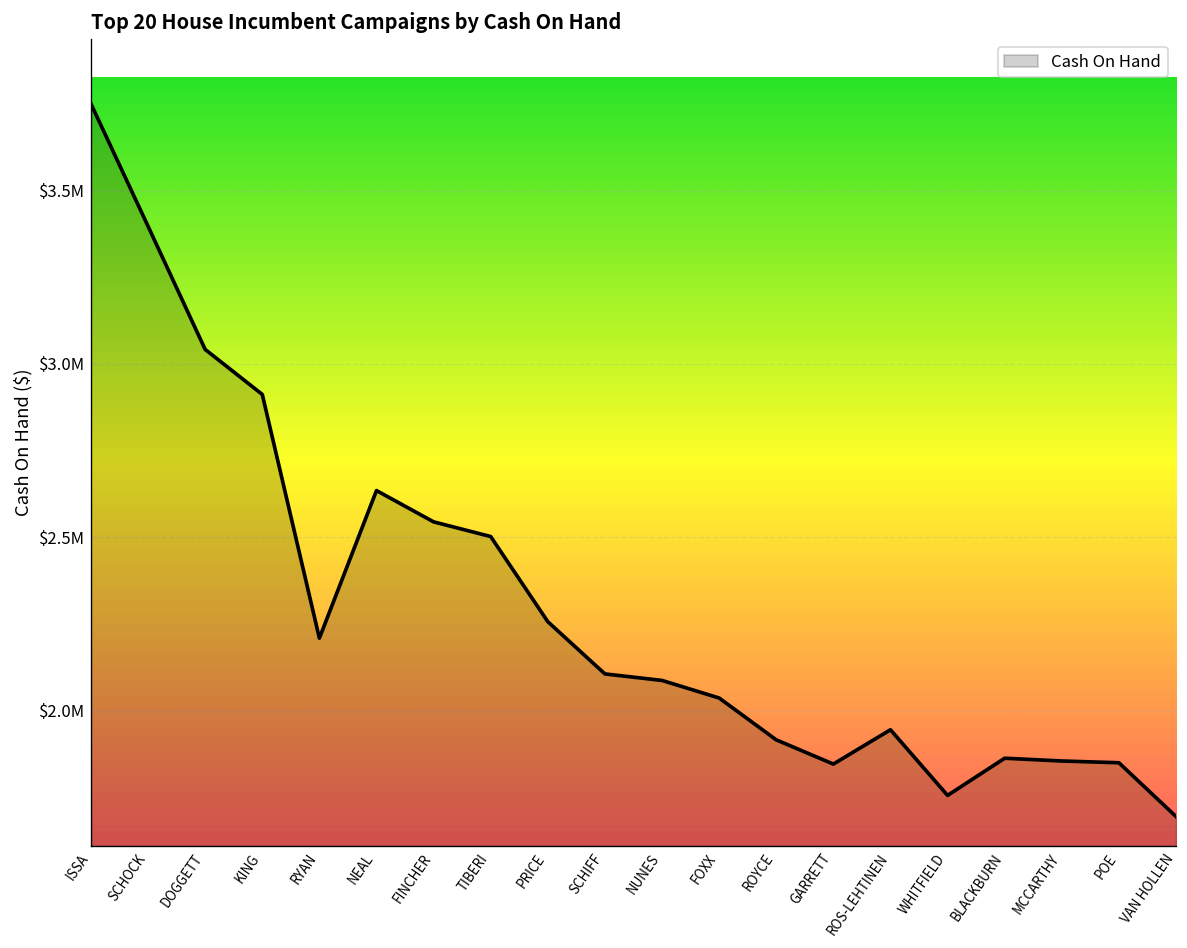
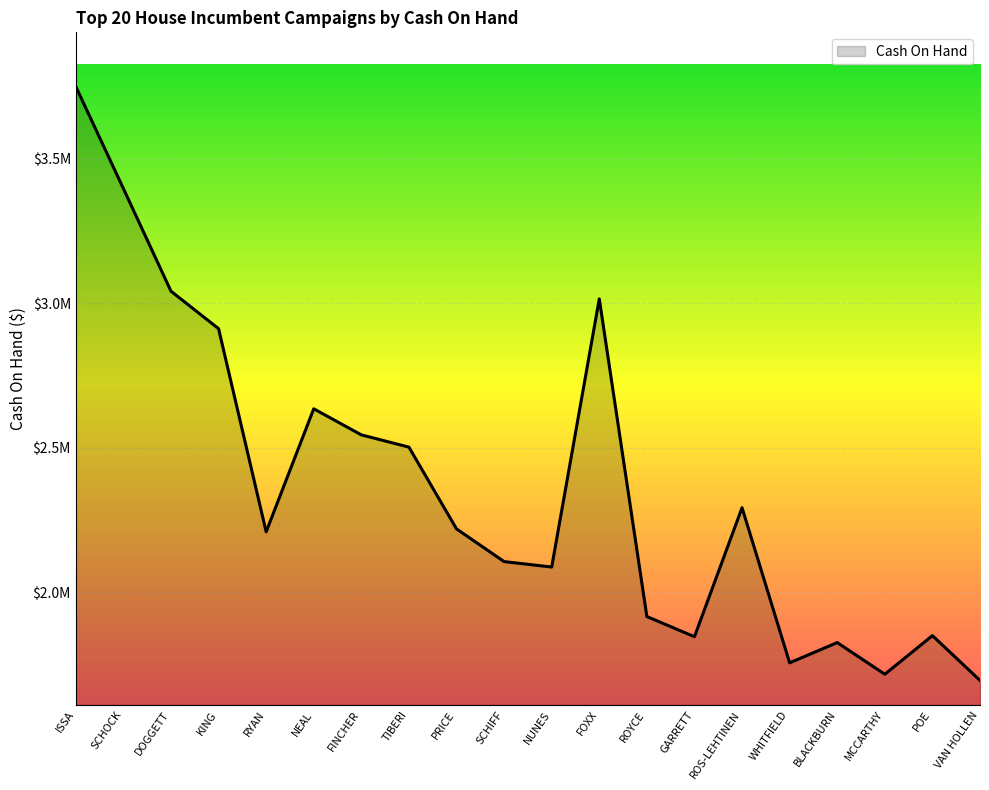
PRICE: $2260000 -> $2220000
FOXX: $2040000 -> $3020000
ROS-LEHTINEN: $1940000 -> $2290000
BLACKBURN: $1860000 -> $1830000
MCCARTHY: $1850000 -> $1720000
